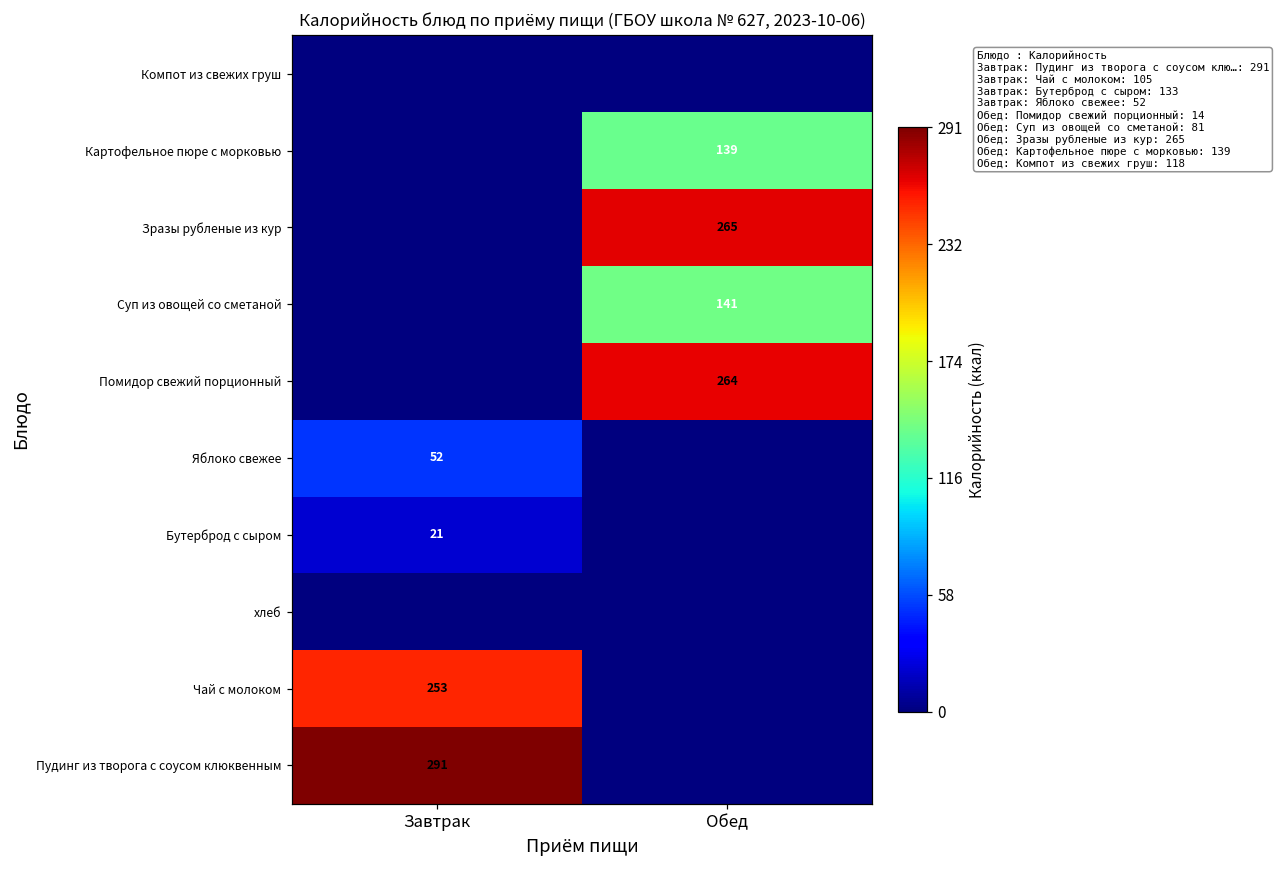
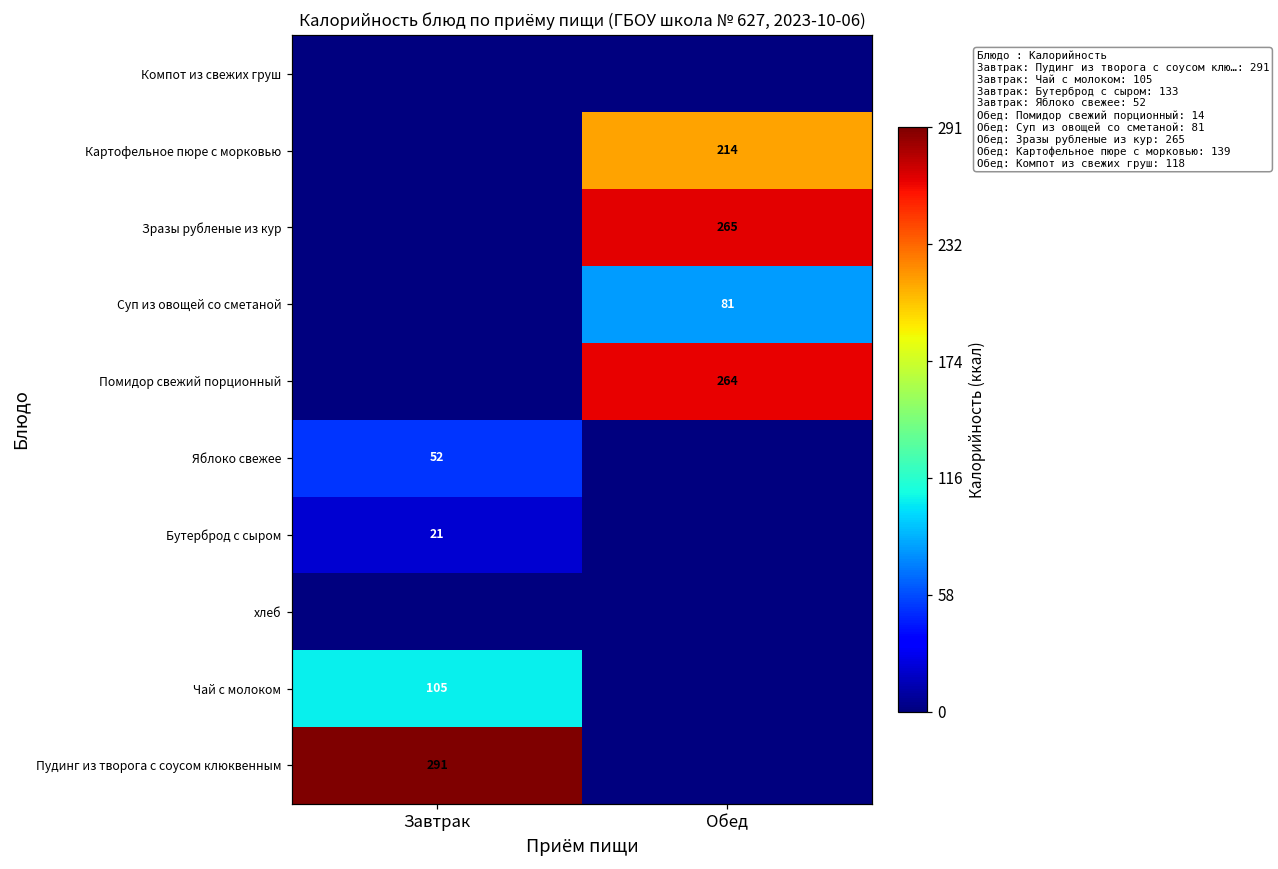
Картофельное пюре с морковью, Обед: 139 -> 214
Суп из овощей со сметаной, Обед: 141 -> 81
Чай с молоком, Завтрак: 253 -> 105
